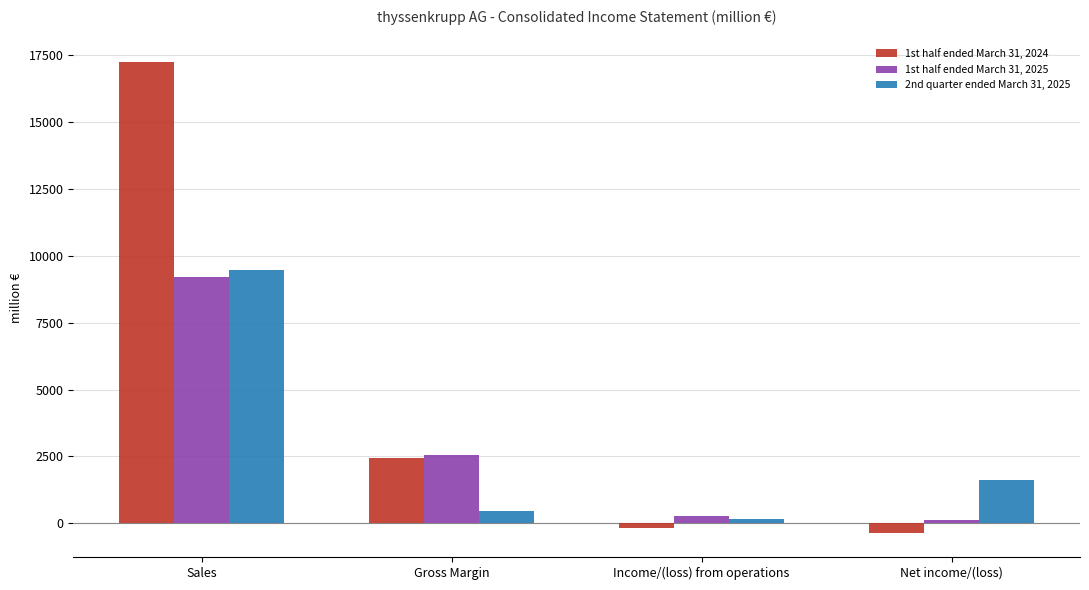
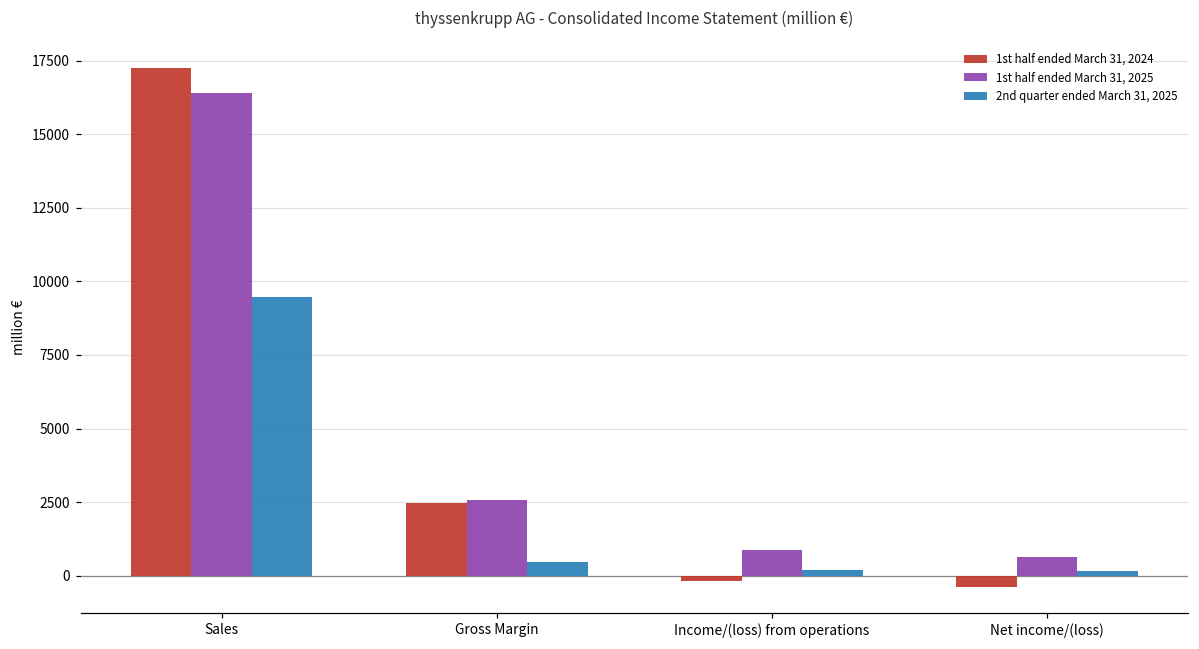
1st half ended March 31, 2025, Sales: 9200 -> 16400
1st half ended March 31, 2025, Income/(loss) from operations: 300 -> 900
1st half ended March 31, 2025, Net income/(loss): 100 -> 600
2nd quarter ended March 31, 2025, Net income/(loss): 1600 -> 200
